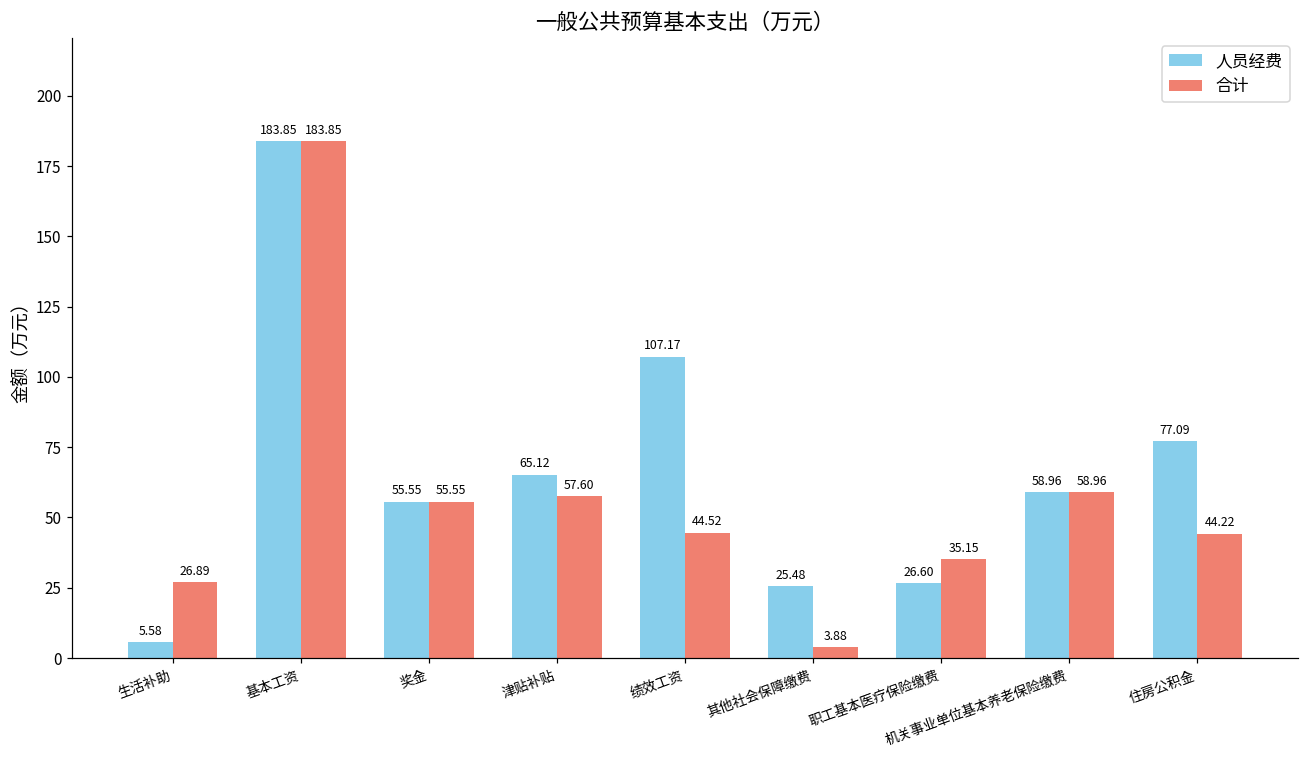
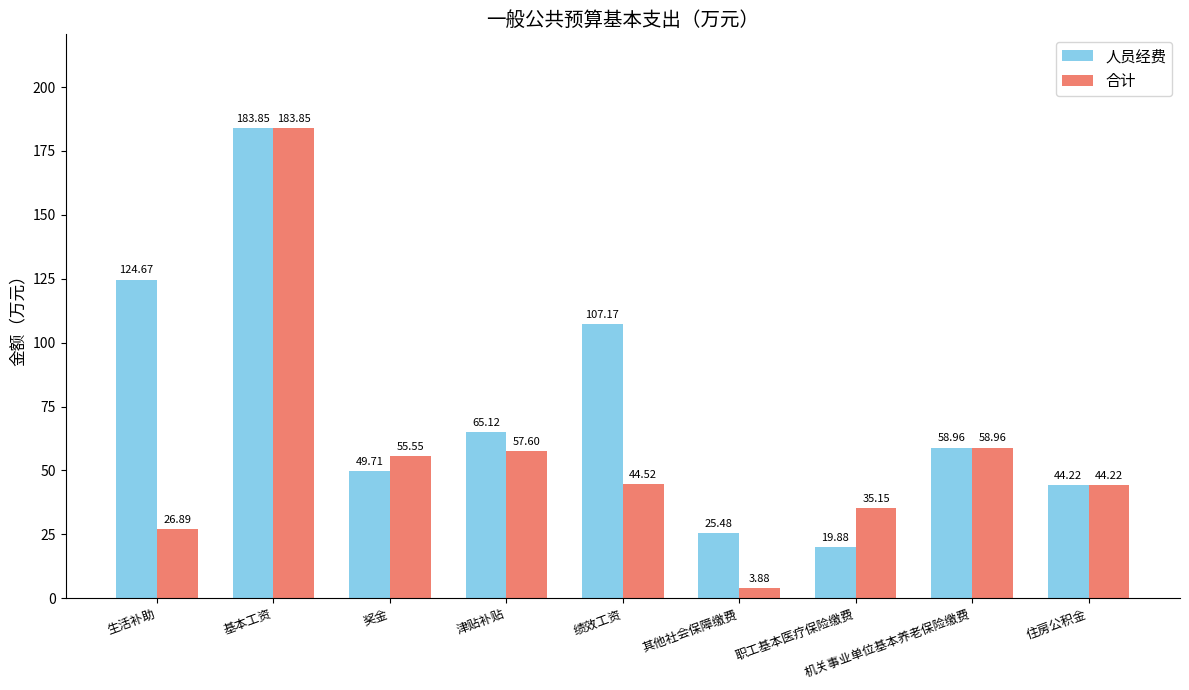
人员经费, 生活补助: 5.58 -> 124.67
人员经费, 奖金: 55.55 -> 49.71
人员经费, 职工基本医疗保险缴费: 26.60 -> 19.88
人员经费, 住房公积金: 77.09 -> 44.22
